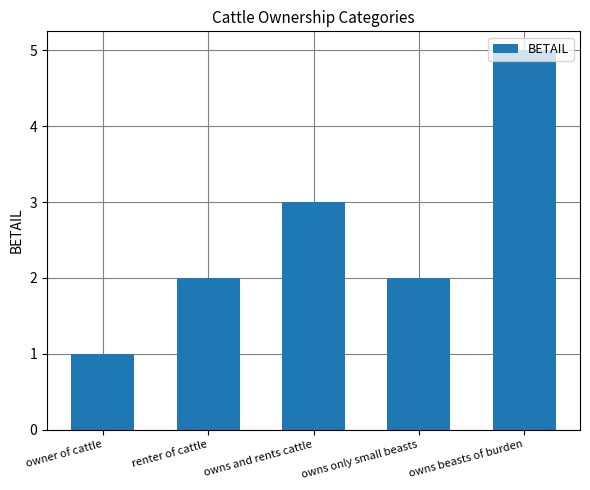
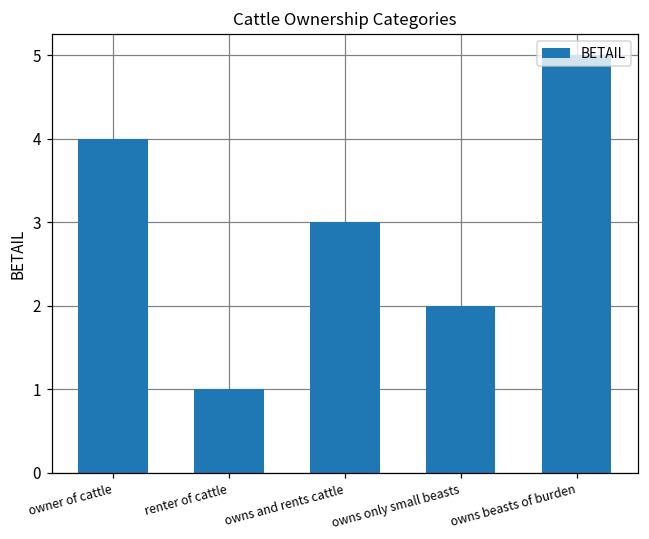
owner of cattle: 1 -> 4
renter of cattle: 2 -> 1
